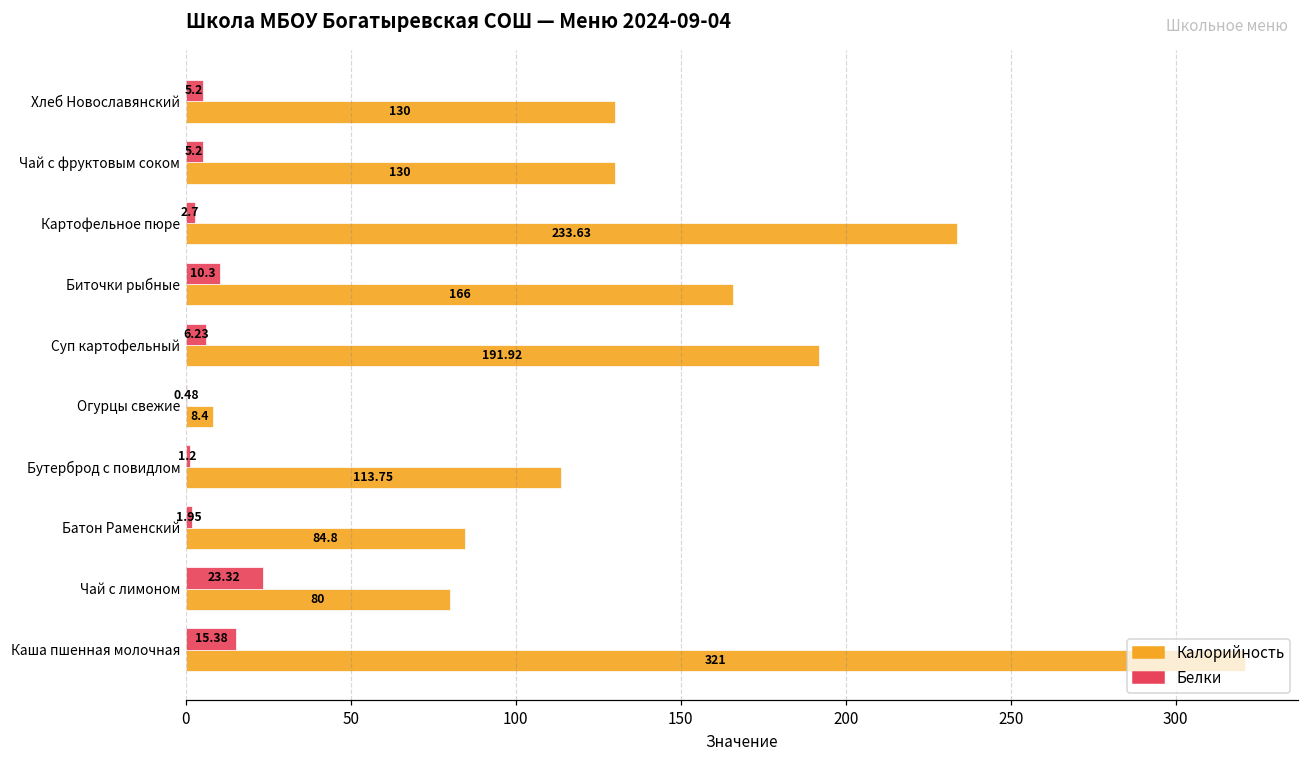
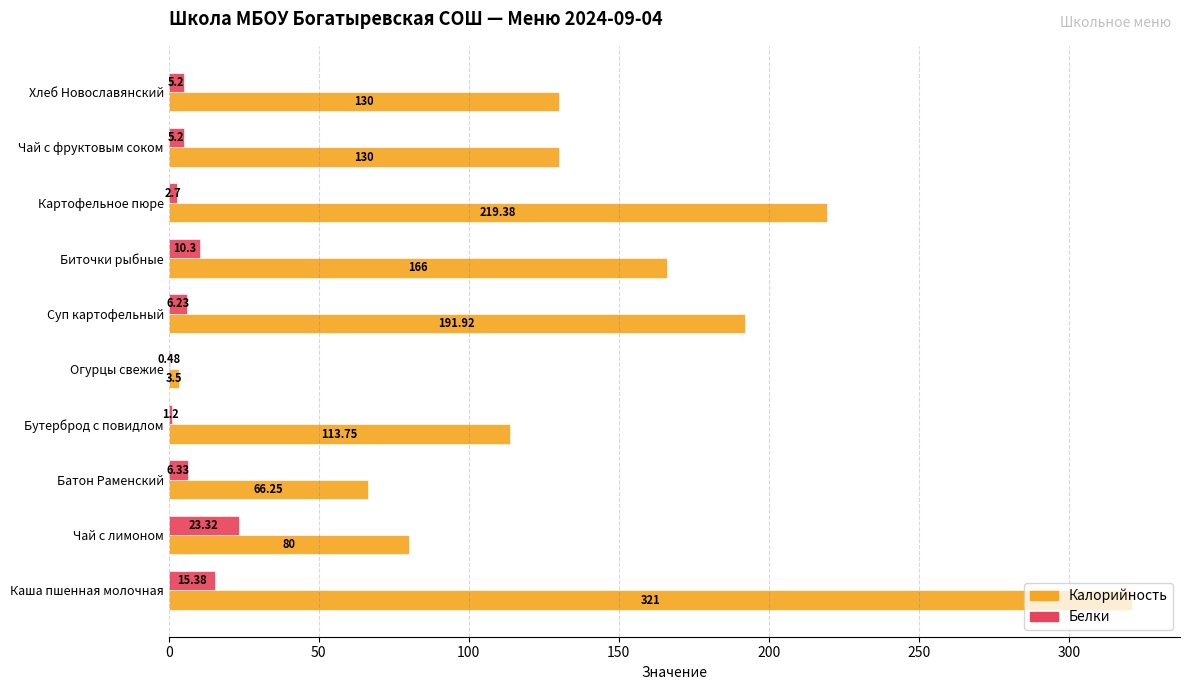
Калорийность, Картофельное пюре: 233.63 -> 219.38
Калорийность, Огурцы свежие: 8.4 -> 3.5
Белки, Батон Раменский: 1.95 -> 6.33
Калорийность, Батон Раменский: 84.8 -> 66.25
